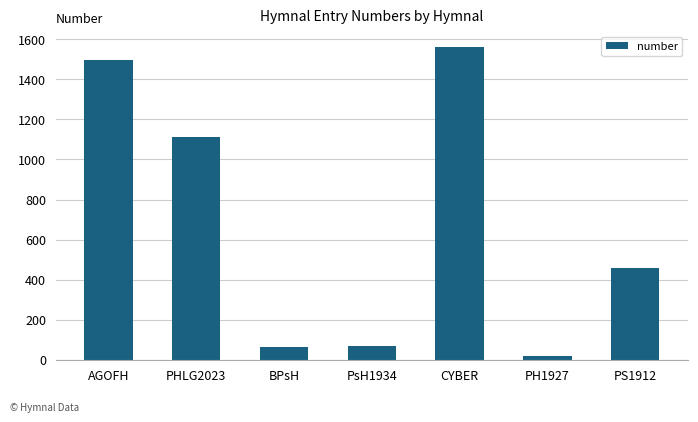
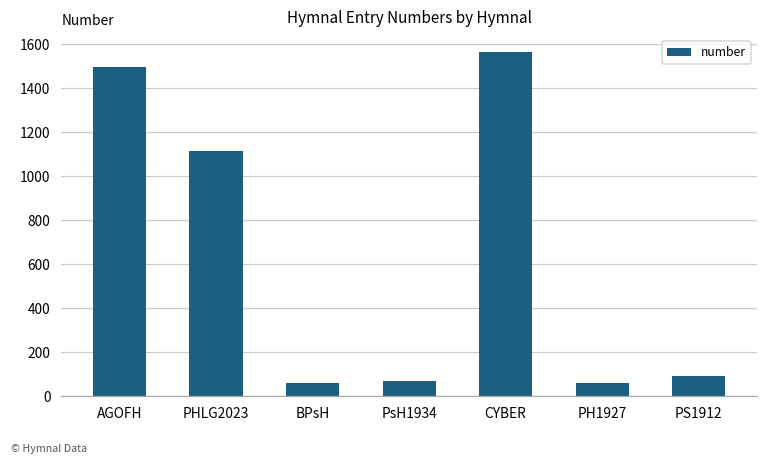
PH1927: 20 -> 60
PS1912: 460 -> 100
